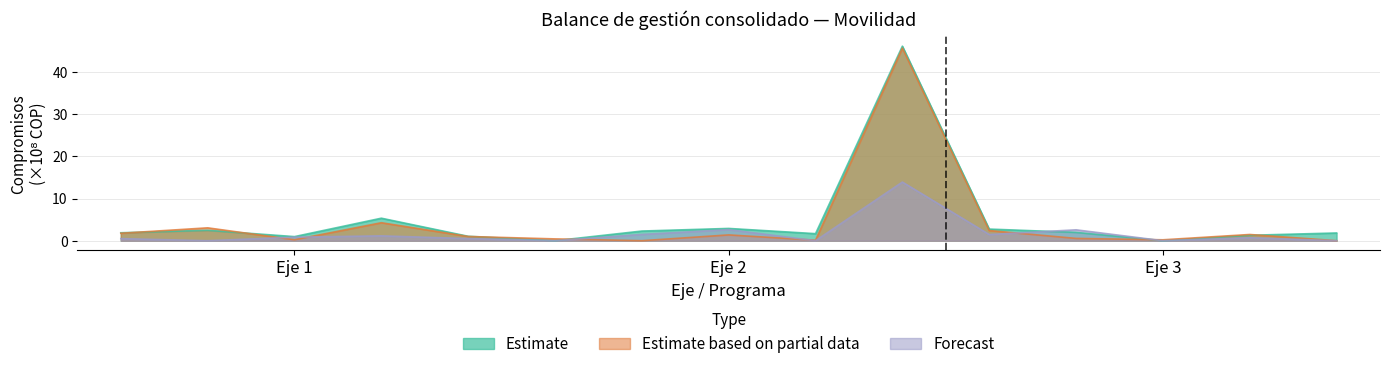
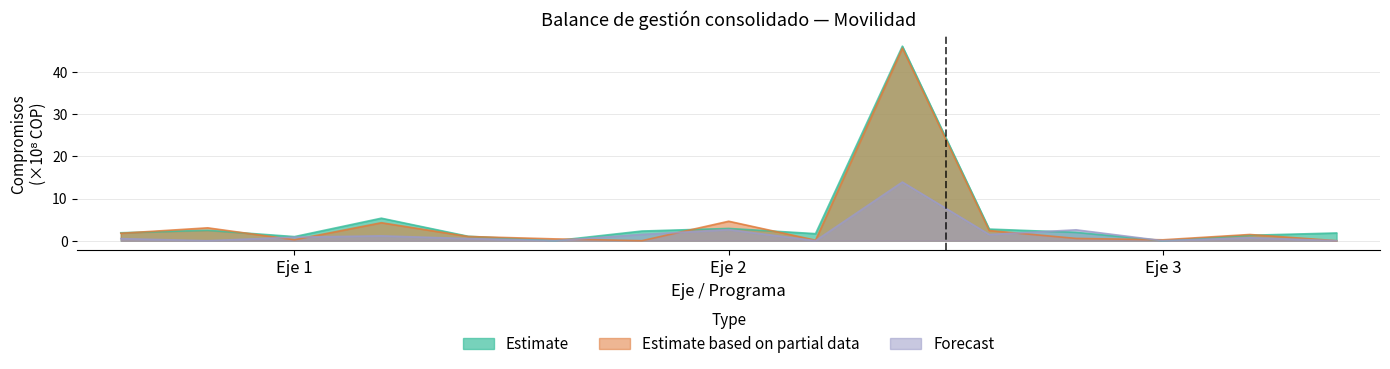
Estimate based on partial data, Eje 2: 1 -> 5
